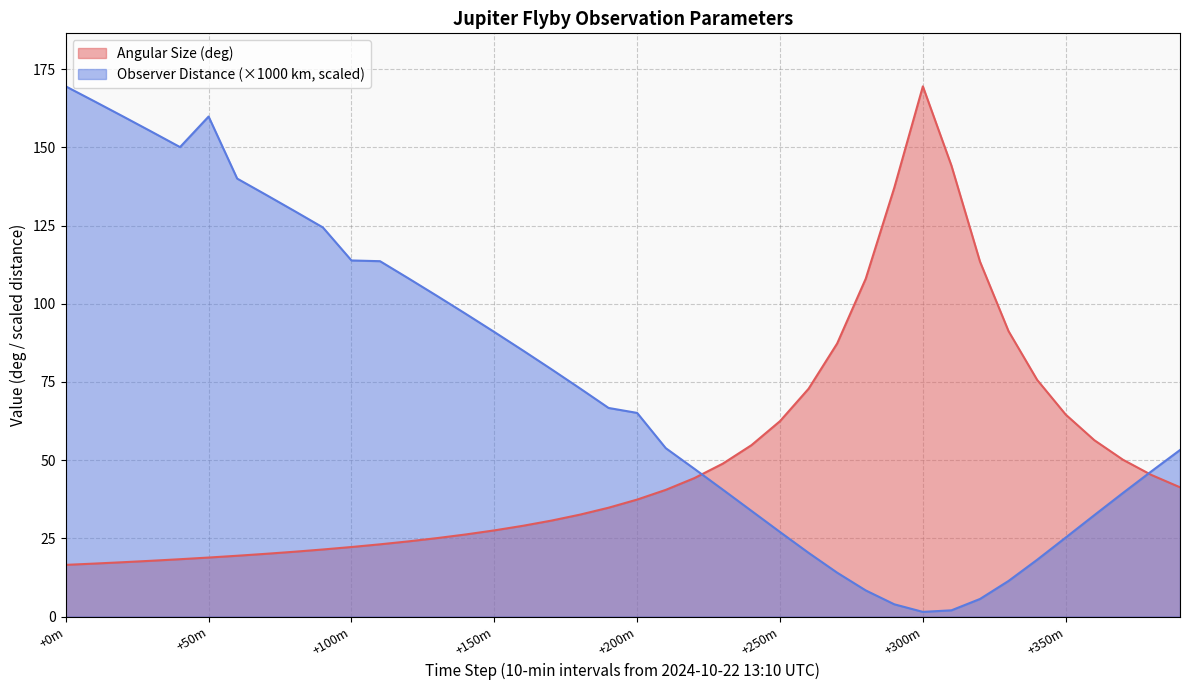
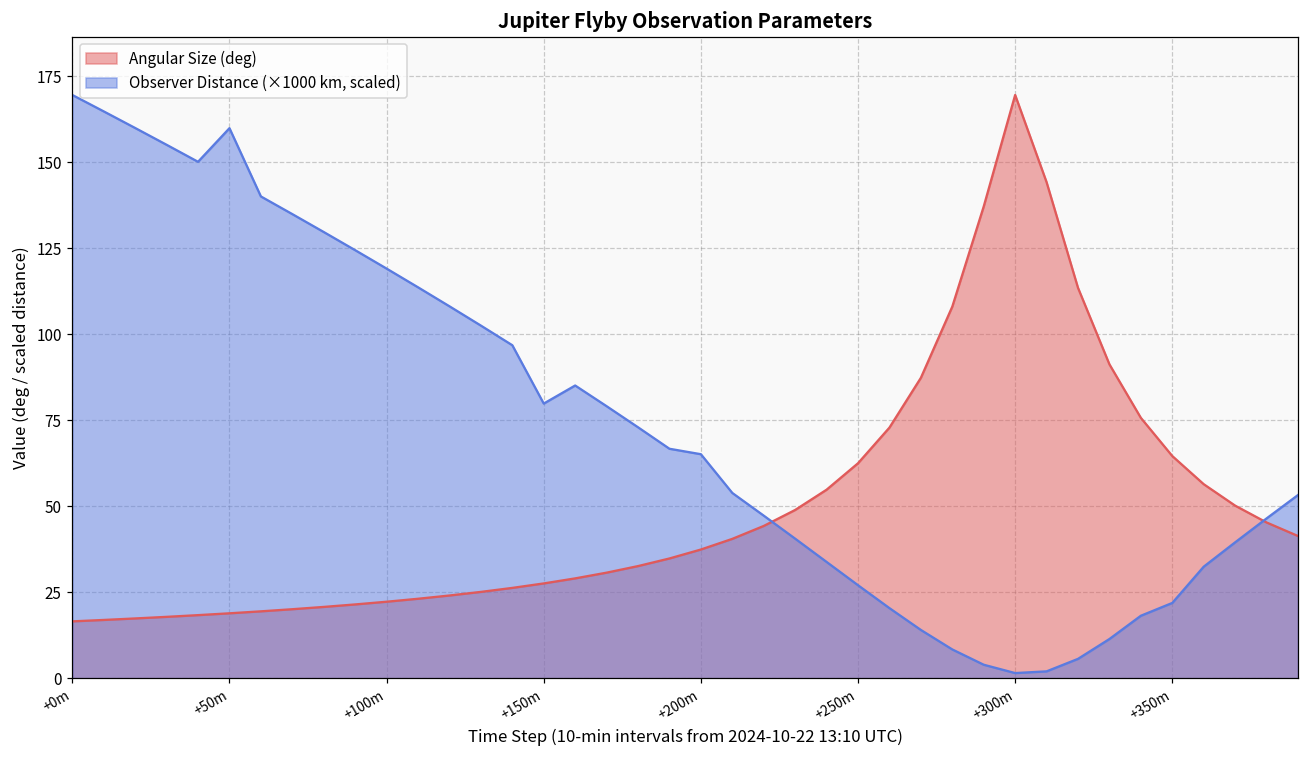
Observer Distance (×1000 km, scaled), +100m: 114 -> 119
Observer Distance (×1000 km, scaled), +150m: 91 -> 80
Observer Distance (×1000 km, scaled), +350m: 25 -> 22
